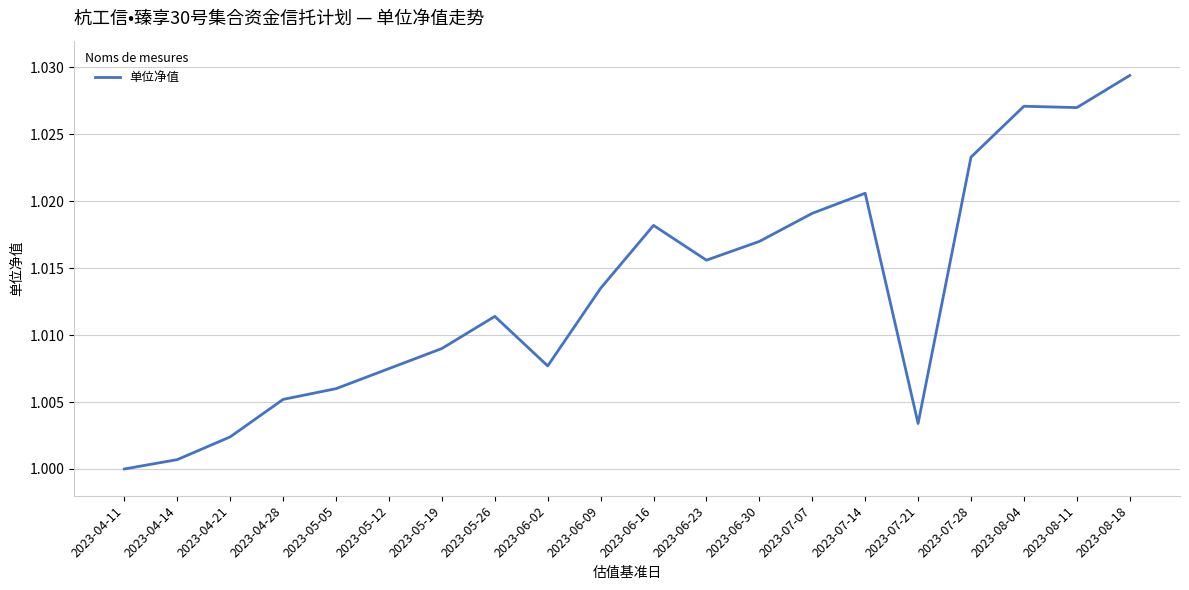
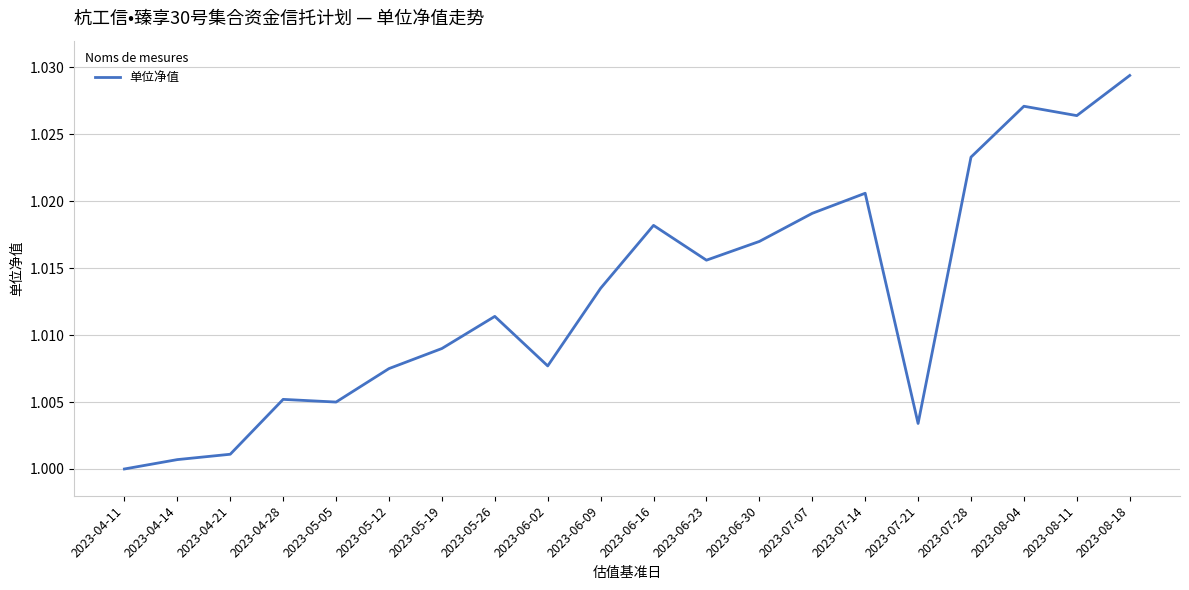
2023-04-21: 1.0024 -> 1.0011
2023-05-05: 1.006 -> 1.005
2023-08-11: 1.0270 -> 1.0264
